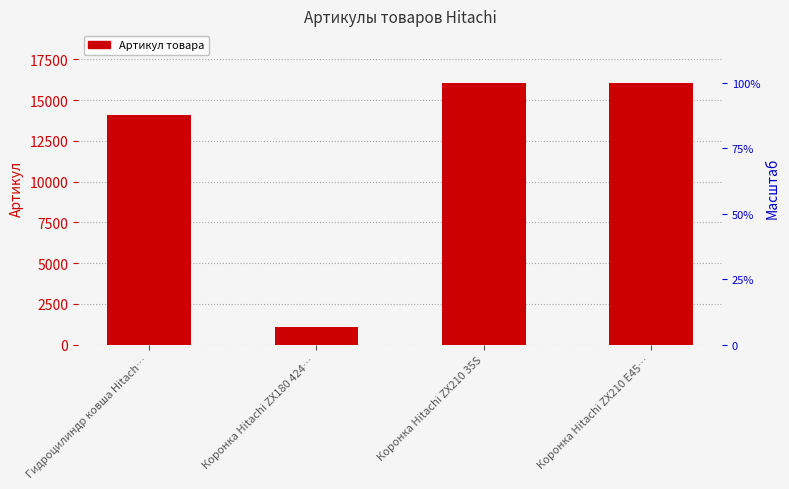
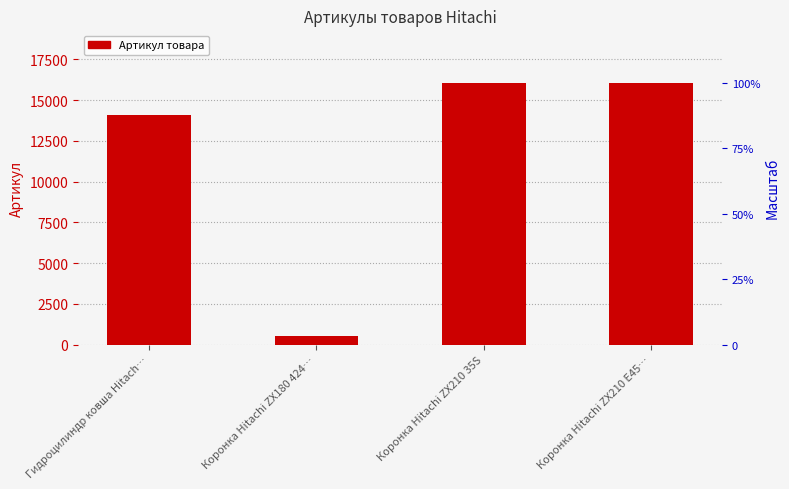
Коронка Hitachi ZX180 424…: 1100 -> 500
